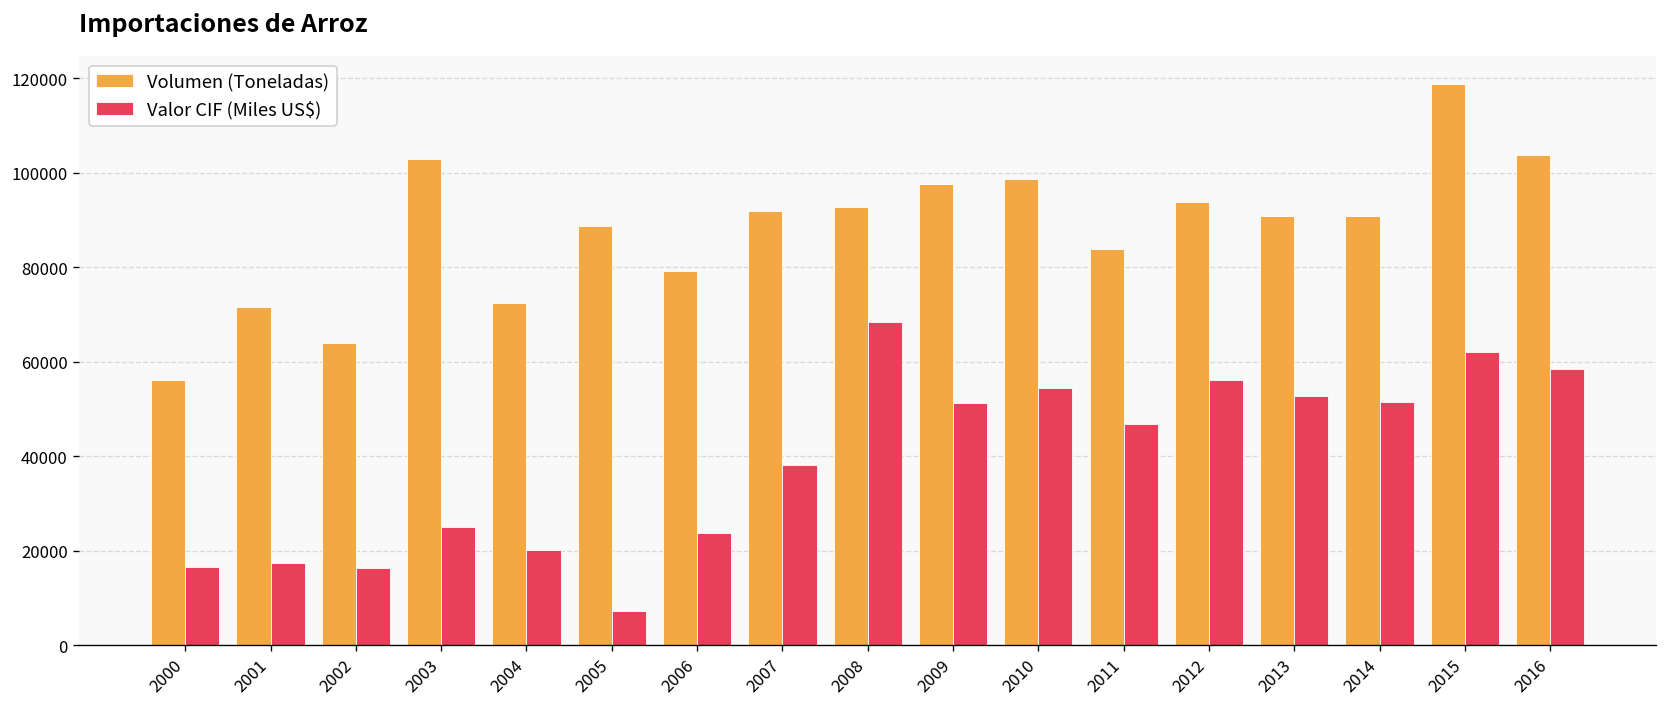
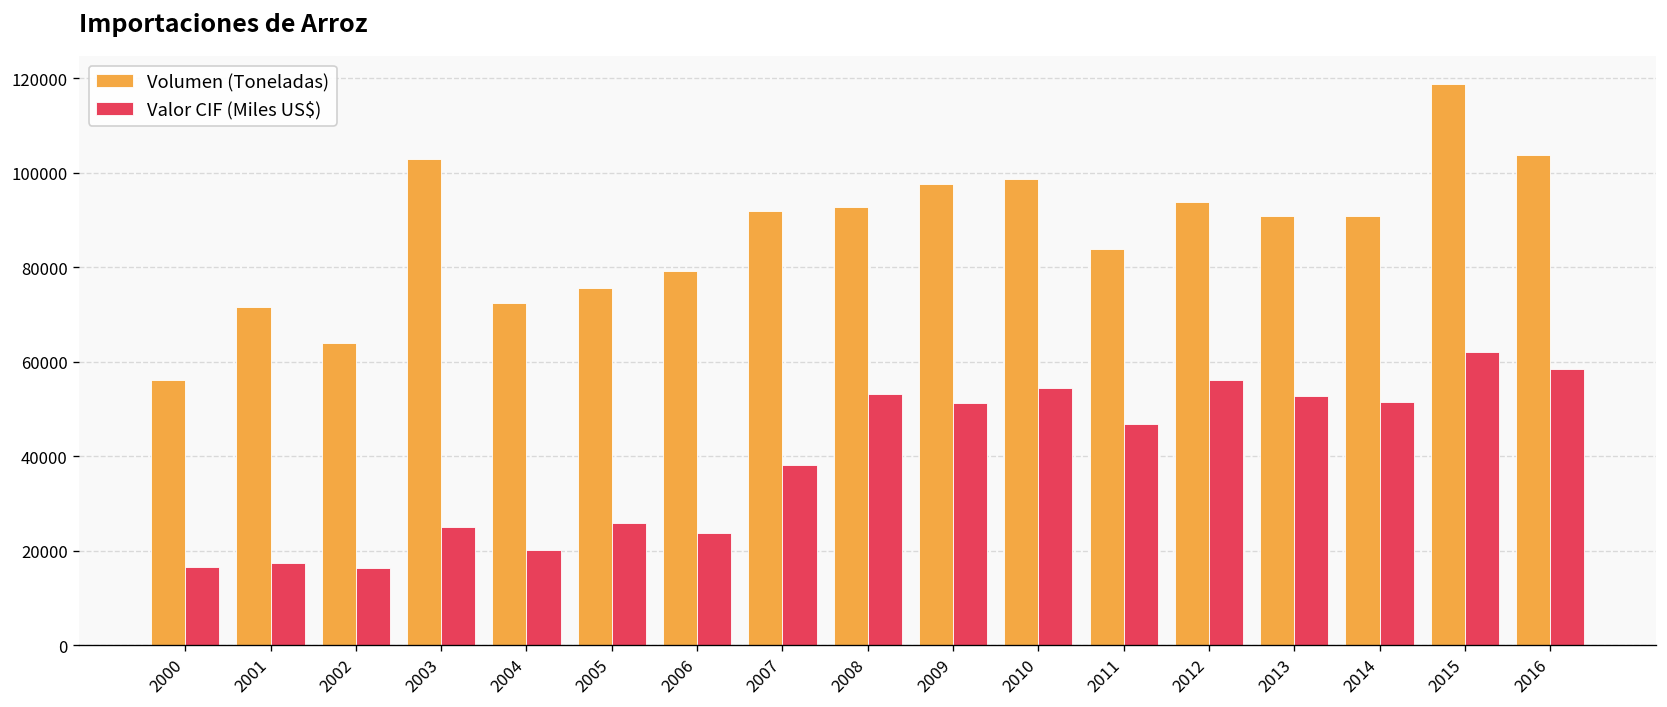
Volumen (Toneladas), 2005: 89000 -> 76000
Valor CIF (Miles US$), 2005: 7000 -> 26000
Valor CIF (Miles US$), 2008: 68000 -> 53000
